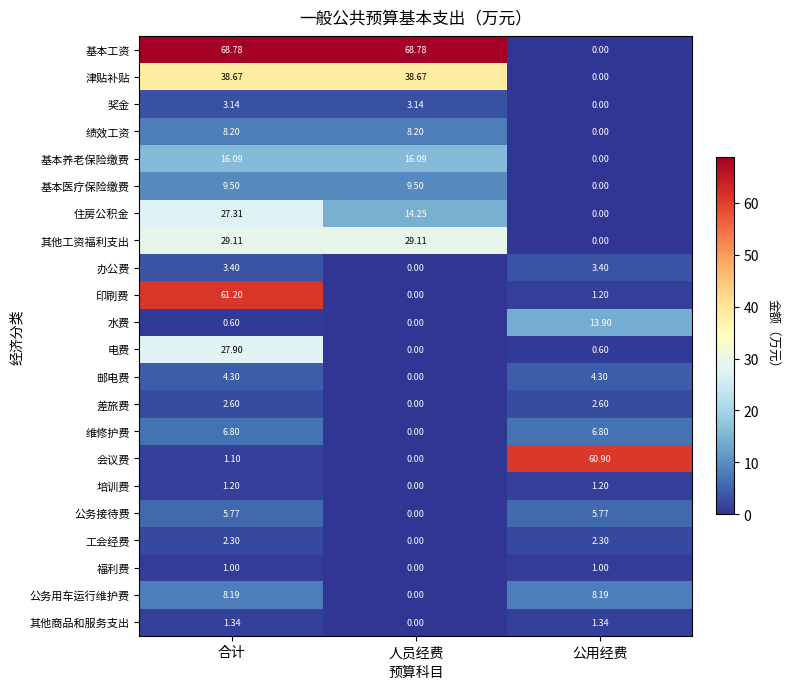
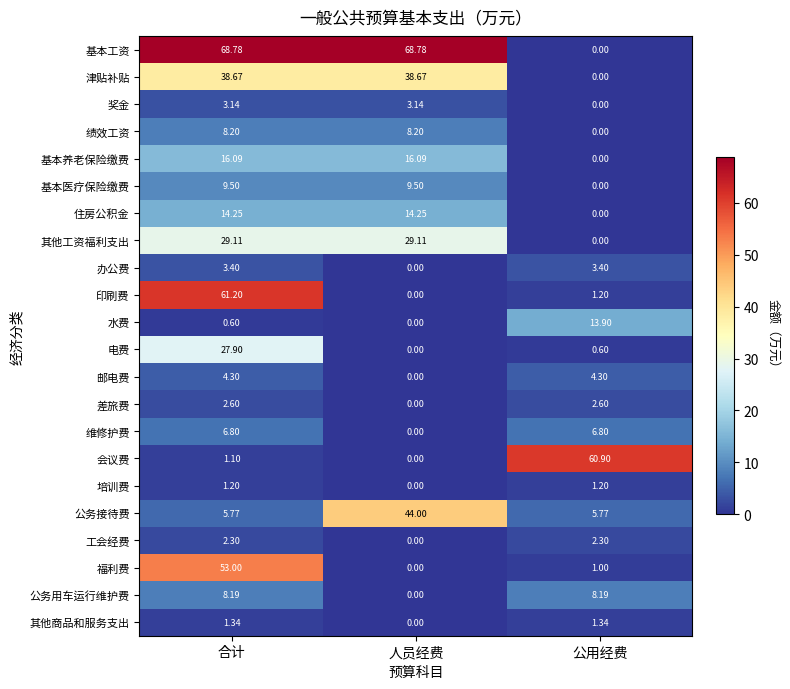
住房公积金, 合计: 27.31 -> 14.25
公务接待费, 人员经费: 0.00 -> 44.00
福利费, 合计: 1.00 -> 53.00
